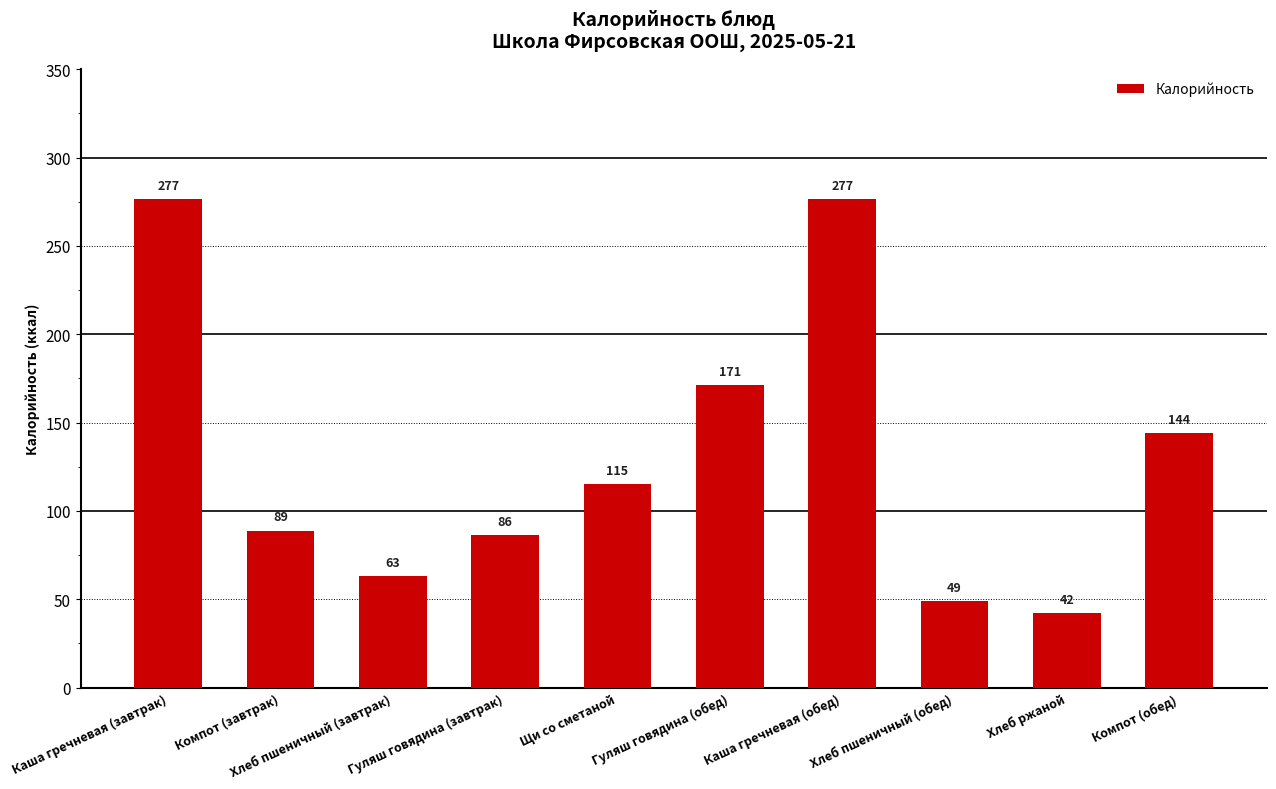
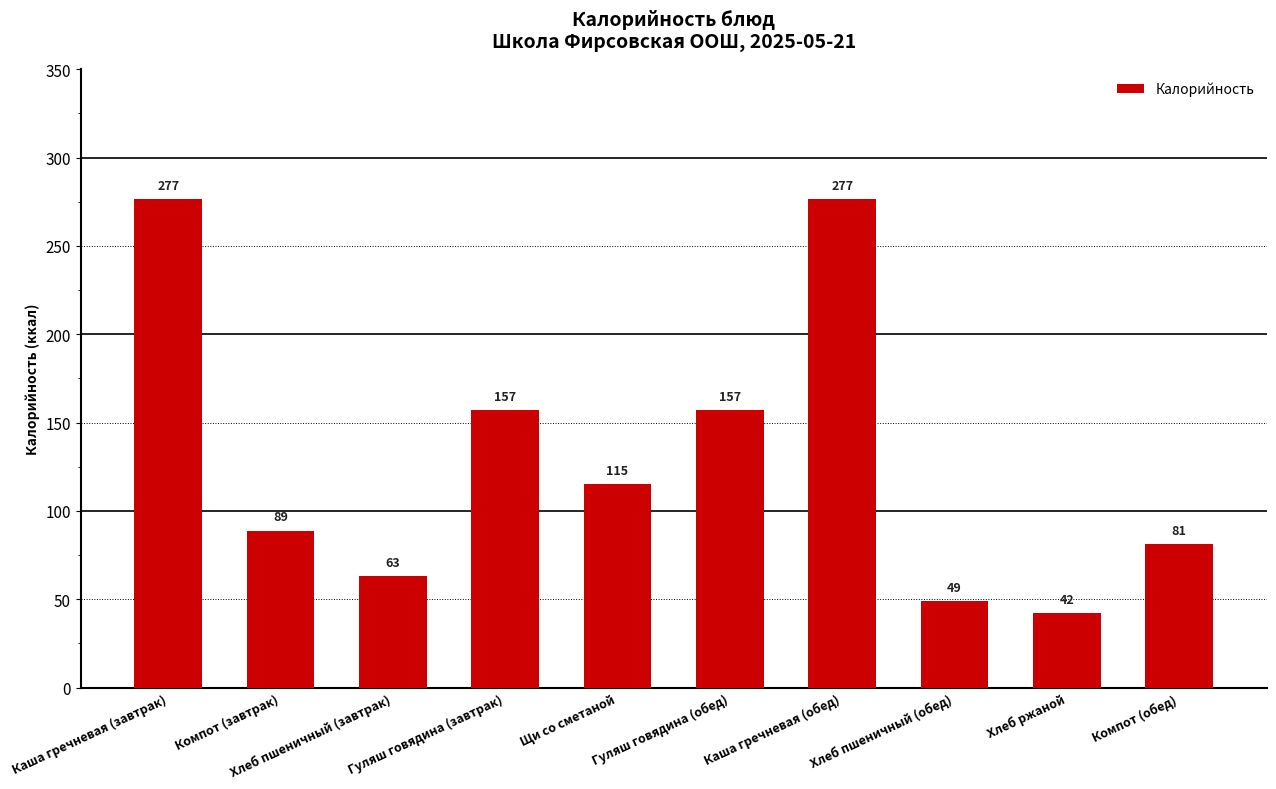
Гуляш говядина (завтрак): 86 -> 157
Гуляш говядина (обед): 171 -> 157
Компот (обед): 144 -> 81
